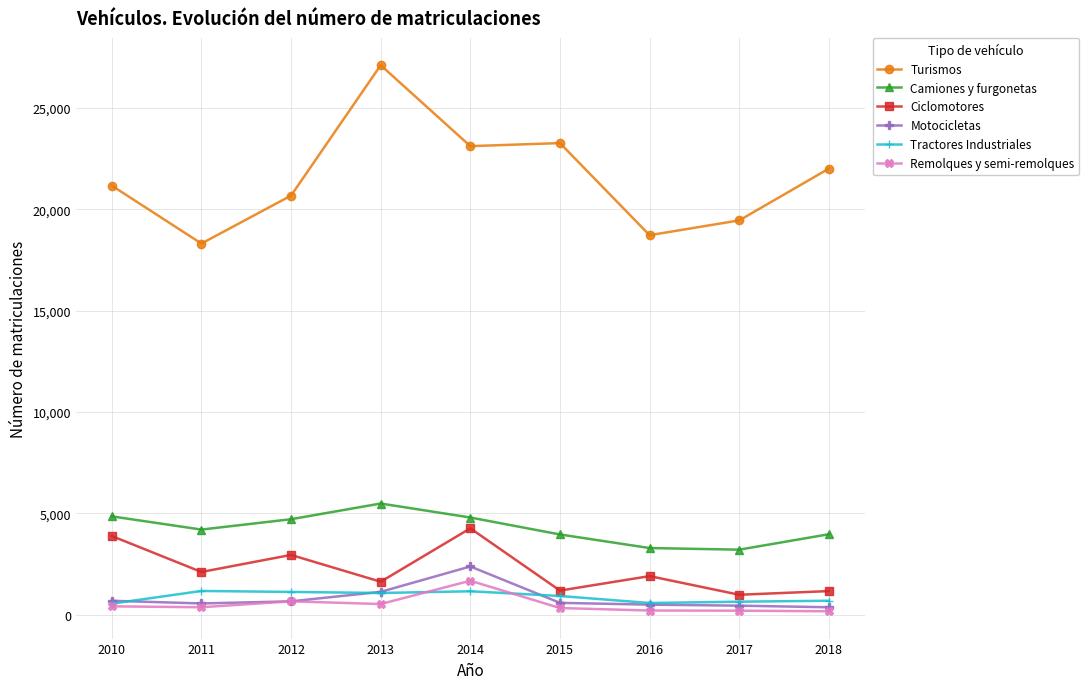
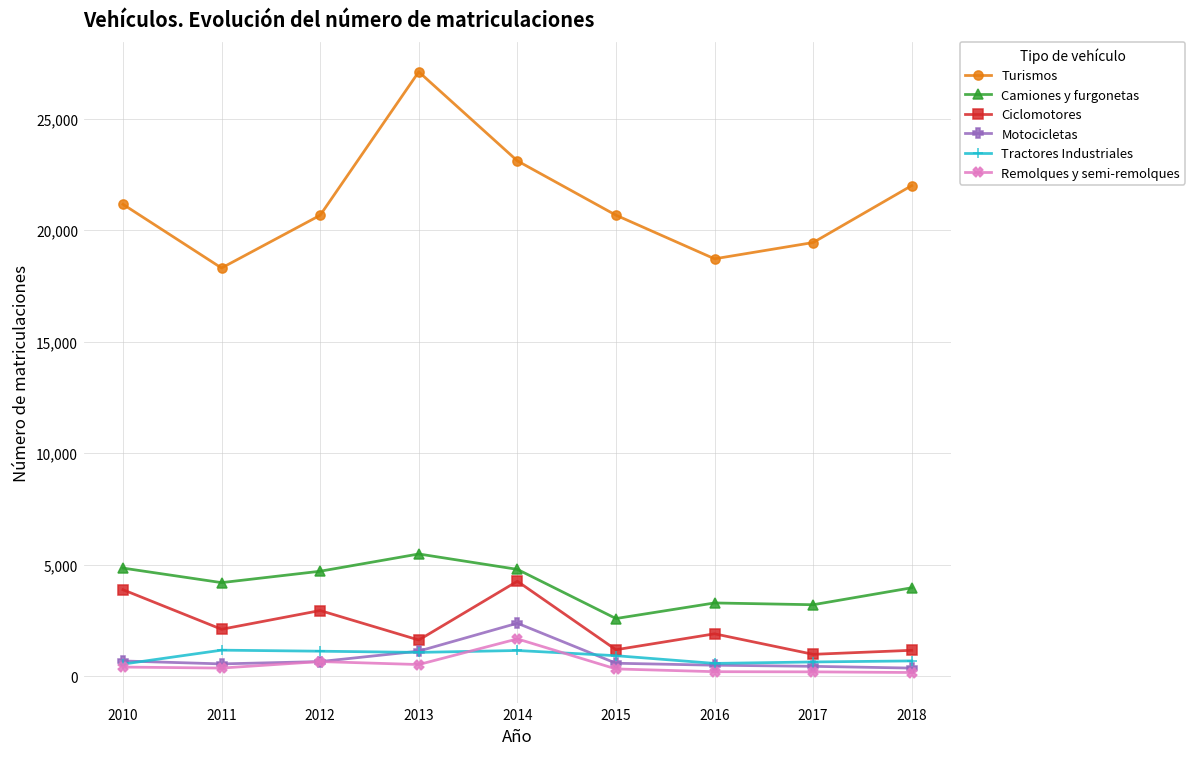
Turismos, 2015: 23,300 -> 20,700
Camiones y furgonetas, 2015: 4,000 -> 2,600
